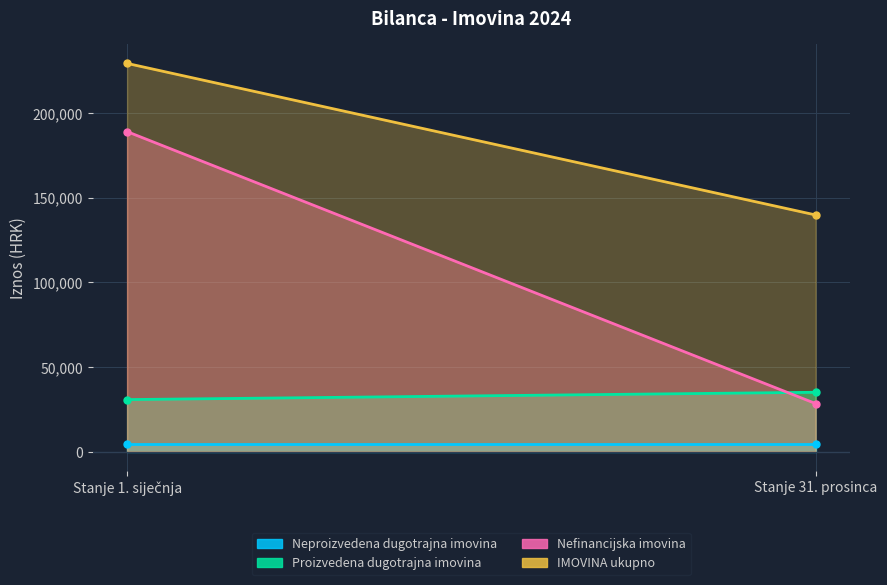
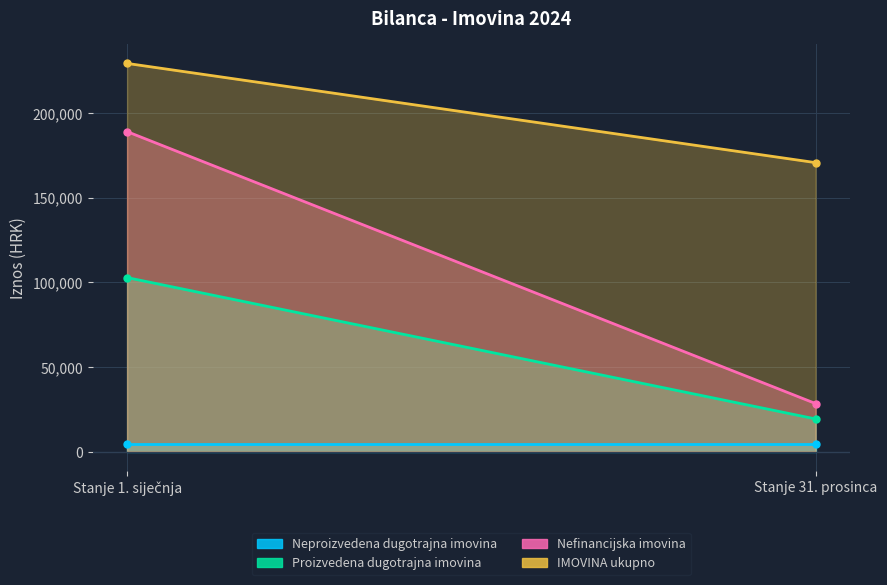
Proizvedena dugotrajna imovina, Stanje 1. siječnja: 31,000 -> 103,000
Proizvedena dugotrajna imovina, Stanje 31. prosinca: 35,000 -> 19,000
IMOVINA ukupno, Stanje 31. prosinca: 140,000 -> 171,000
